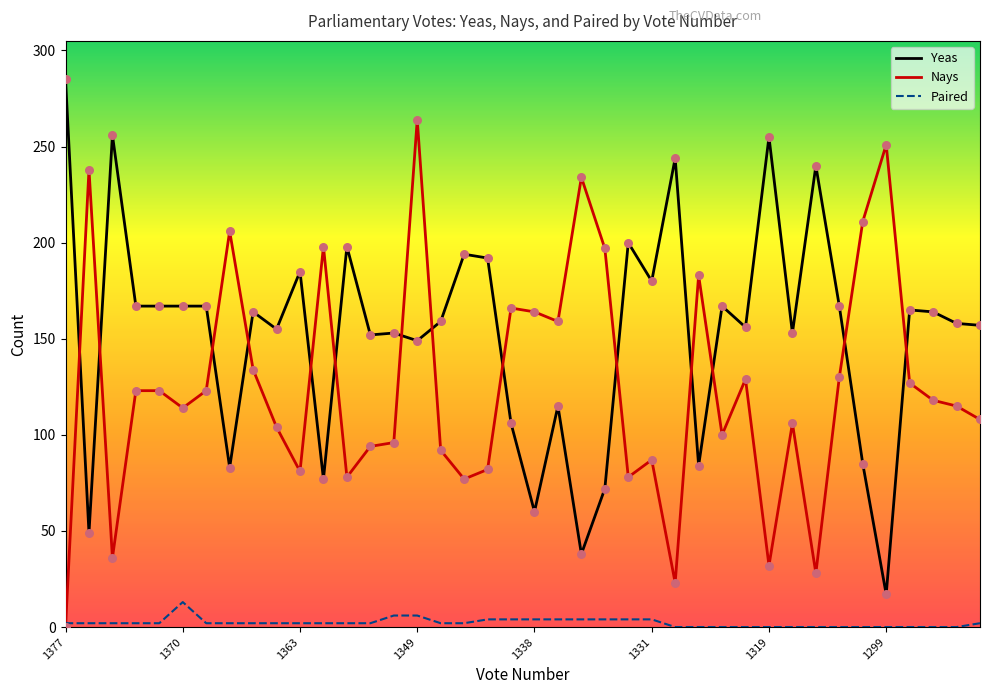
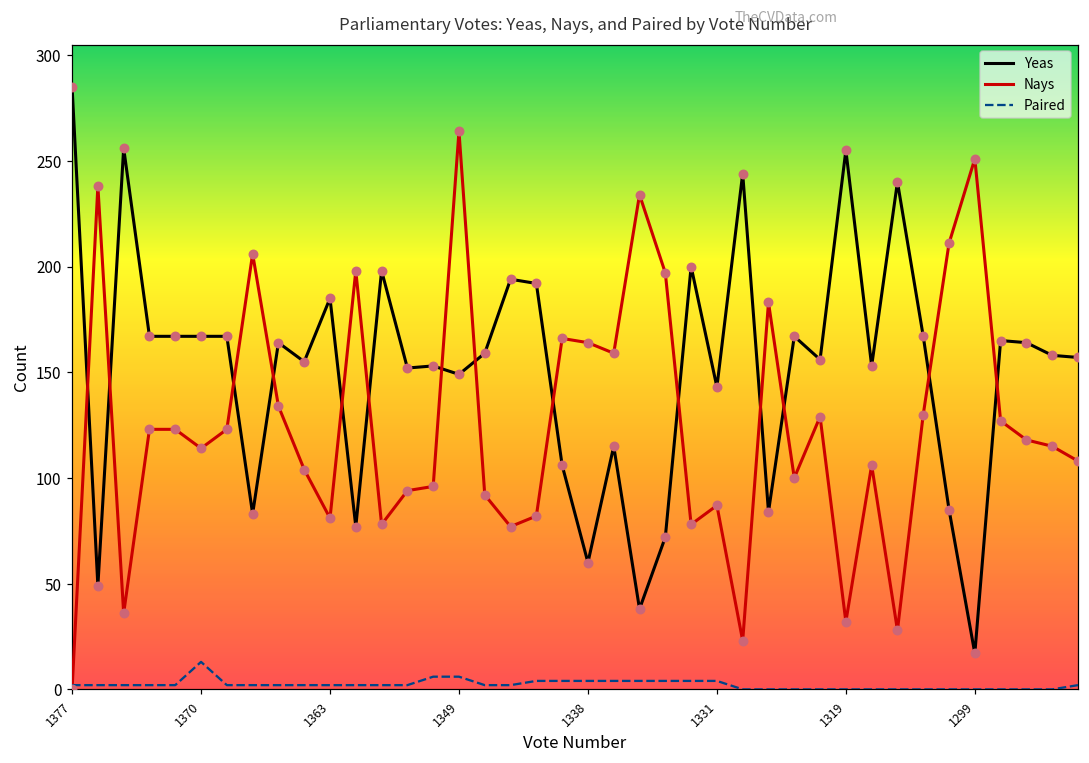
Yeas, 1331: 180 -> 143
